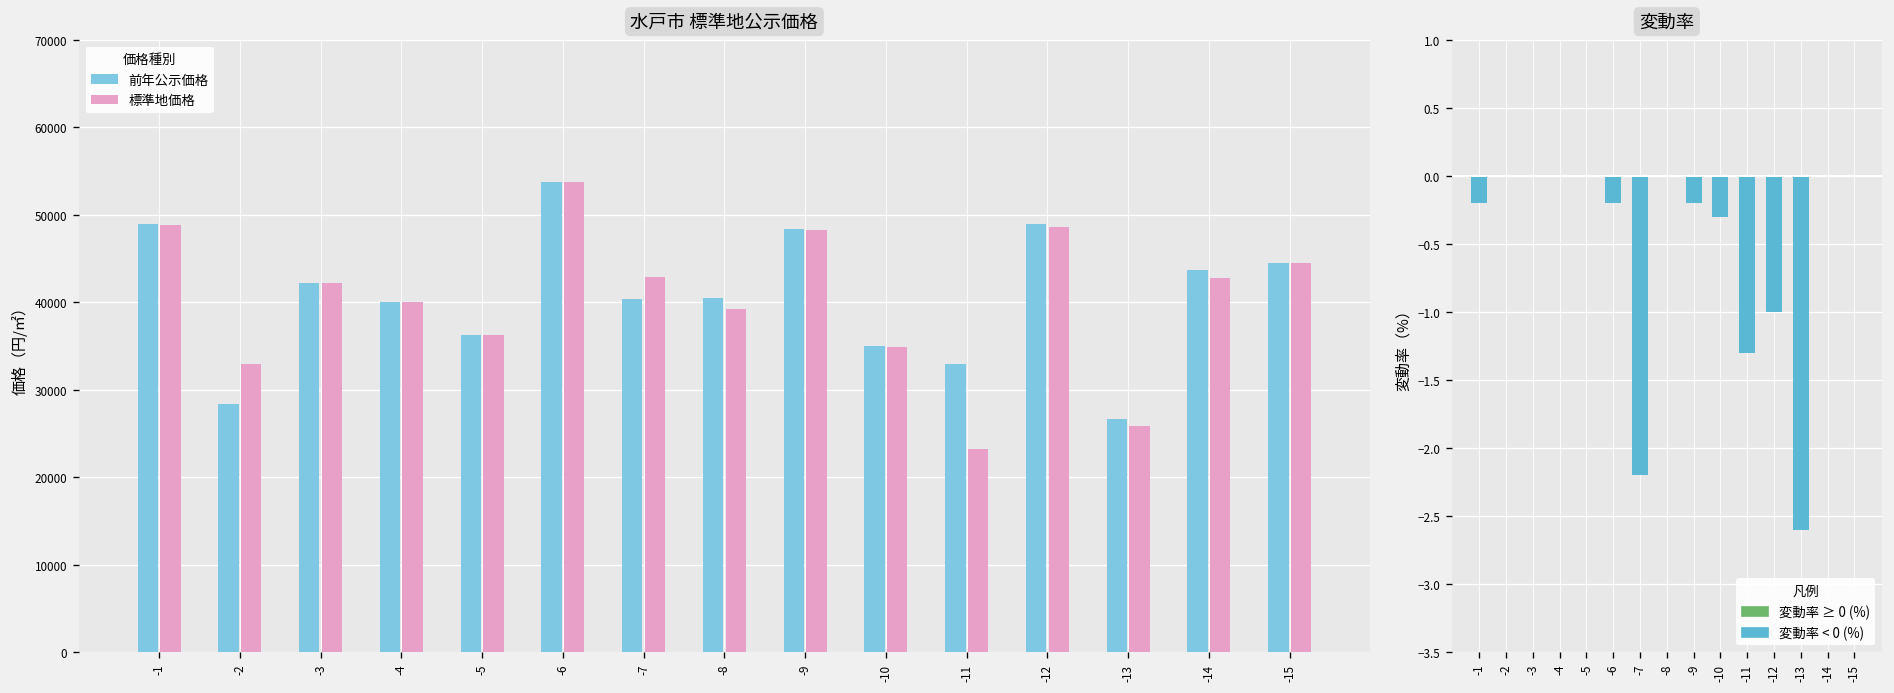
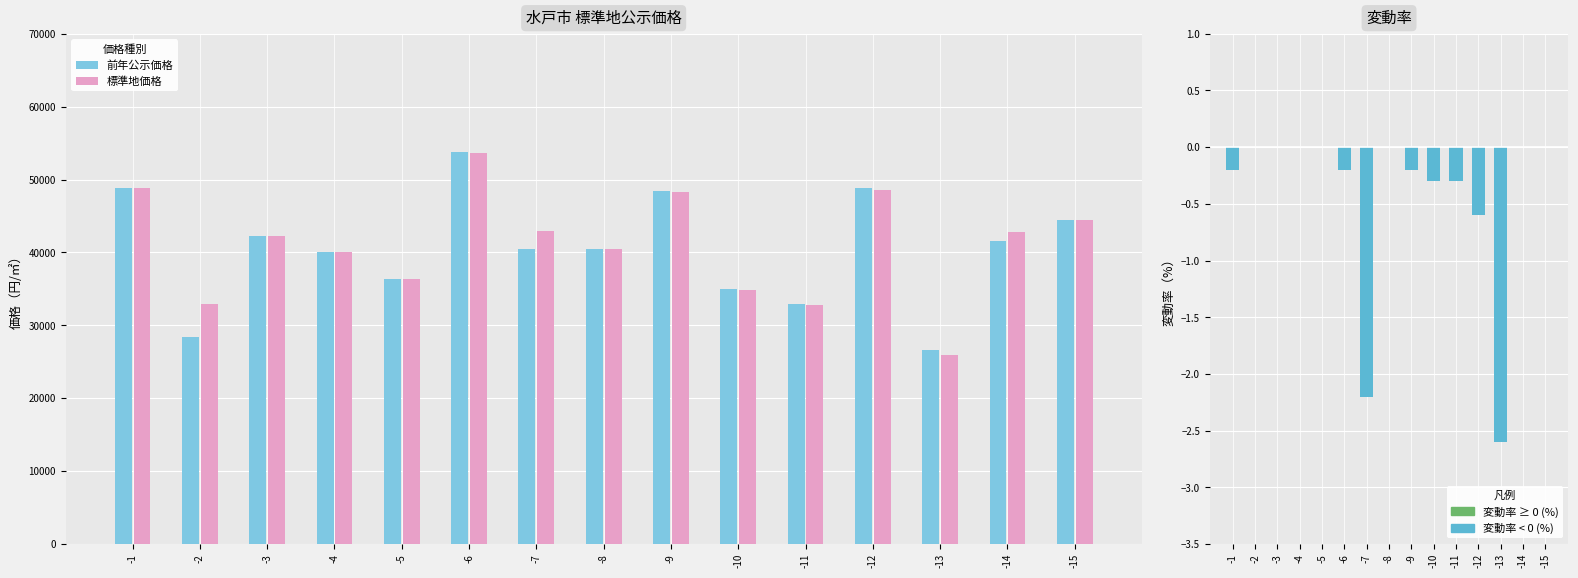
水戸市 標準地公示価格, 標準地価格, -8: 39000 -> 41000
水戸市 標準地公示価格, 標準地価格, -11: 23000 -> 33000
水戸市 標準地公示価格, 前年公示価格, -14: 44000 -> 42000
変動率, -11: -1.3 -> -0.3
変動率, -12: -1.0 -> -0.6
